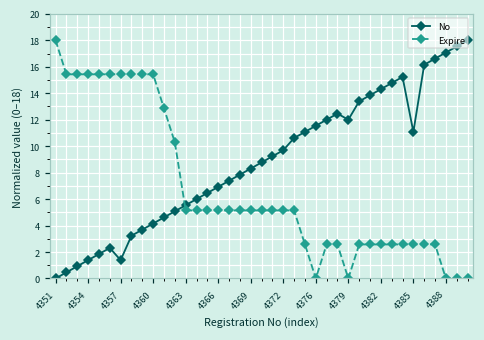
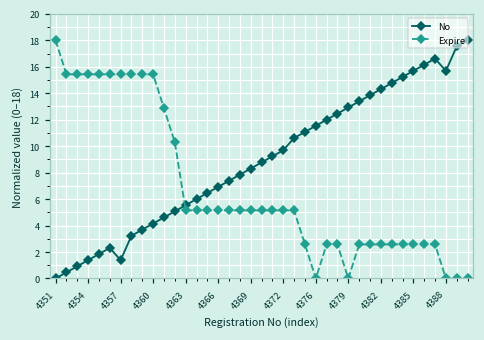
No, 4379: 12.0 -> 12.9
No, 4385: 11.1 -> 15.7
No, 4388: 17.1 -> 15.7
